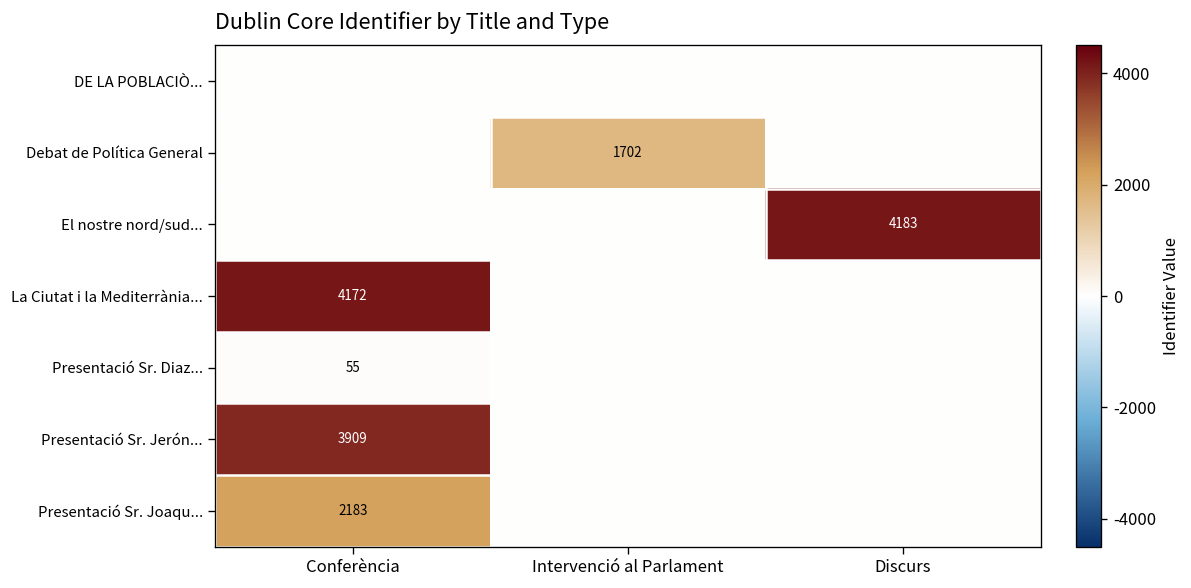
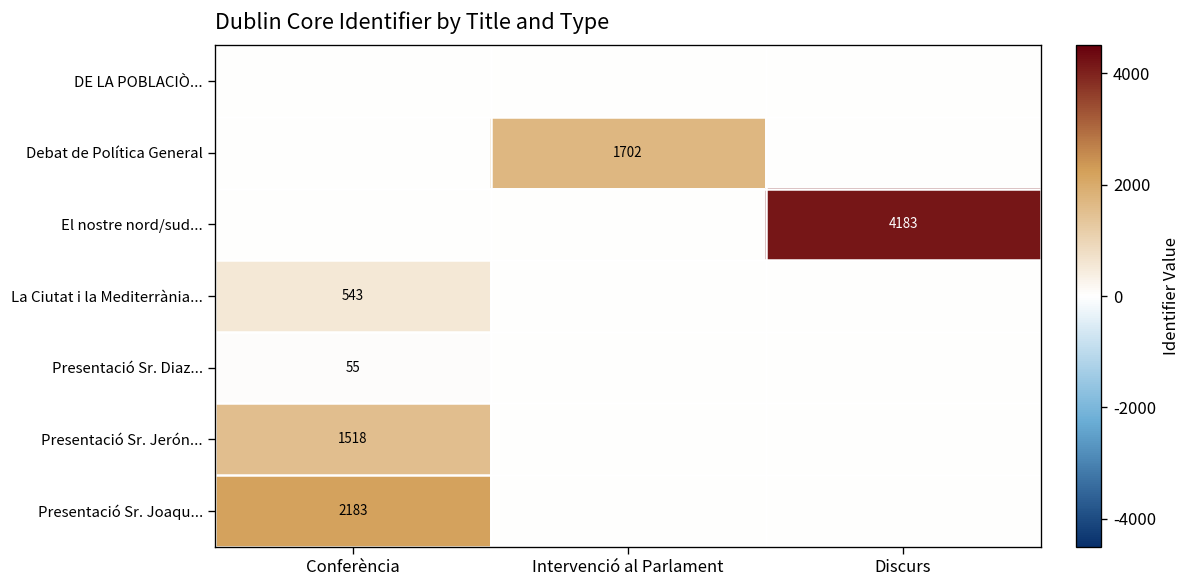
La Ciutat i la Mediterrània..., Conferència: 4172 -> 543
Presentació Sr. Jerón..., Conferència: 3909 -> 1518
